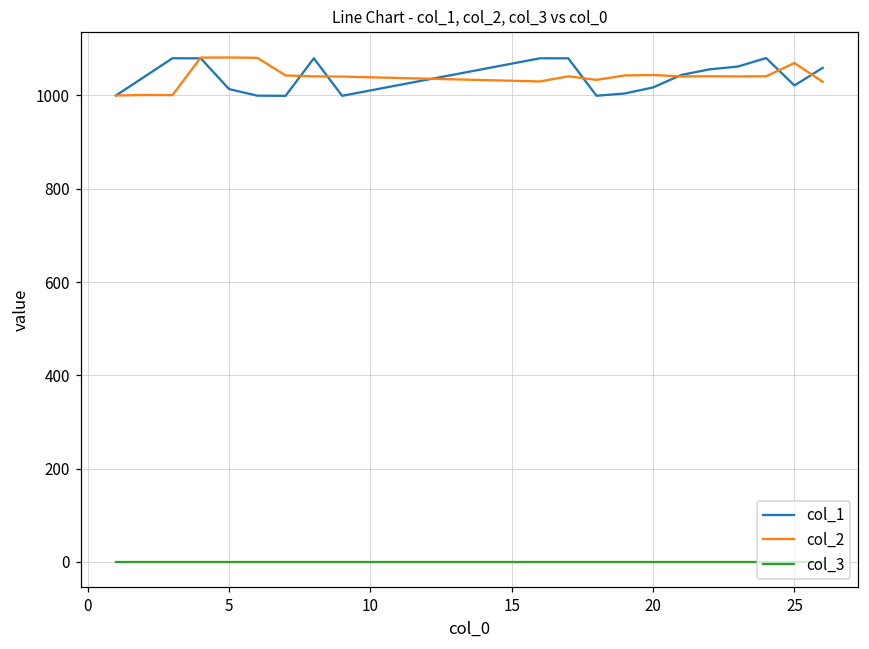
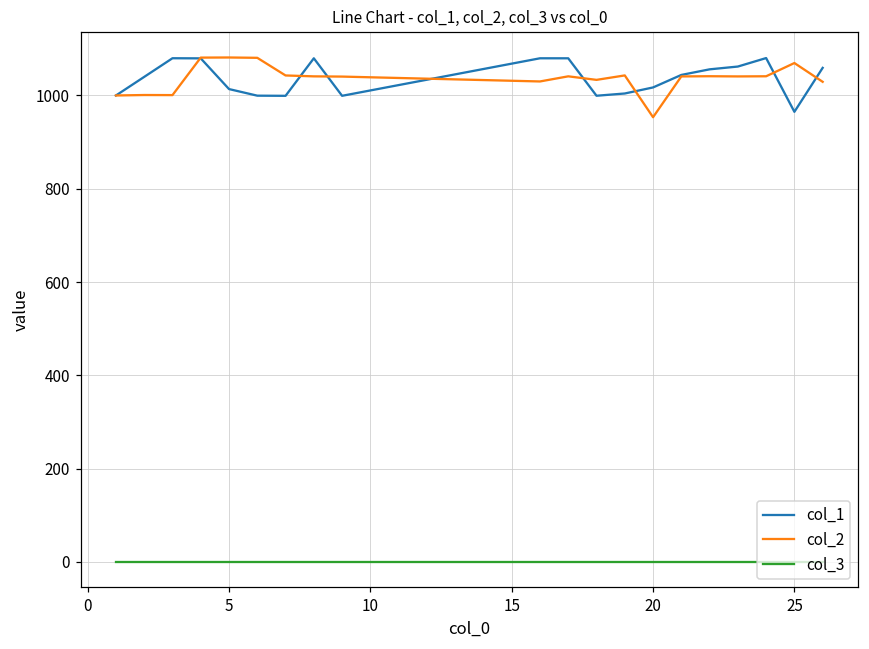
col_2, 20: 1040 -> 950
col_1, 25: 1020 -> 960
